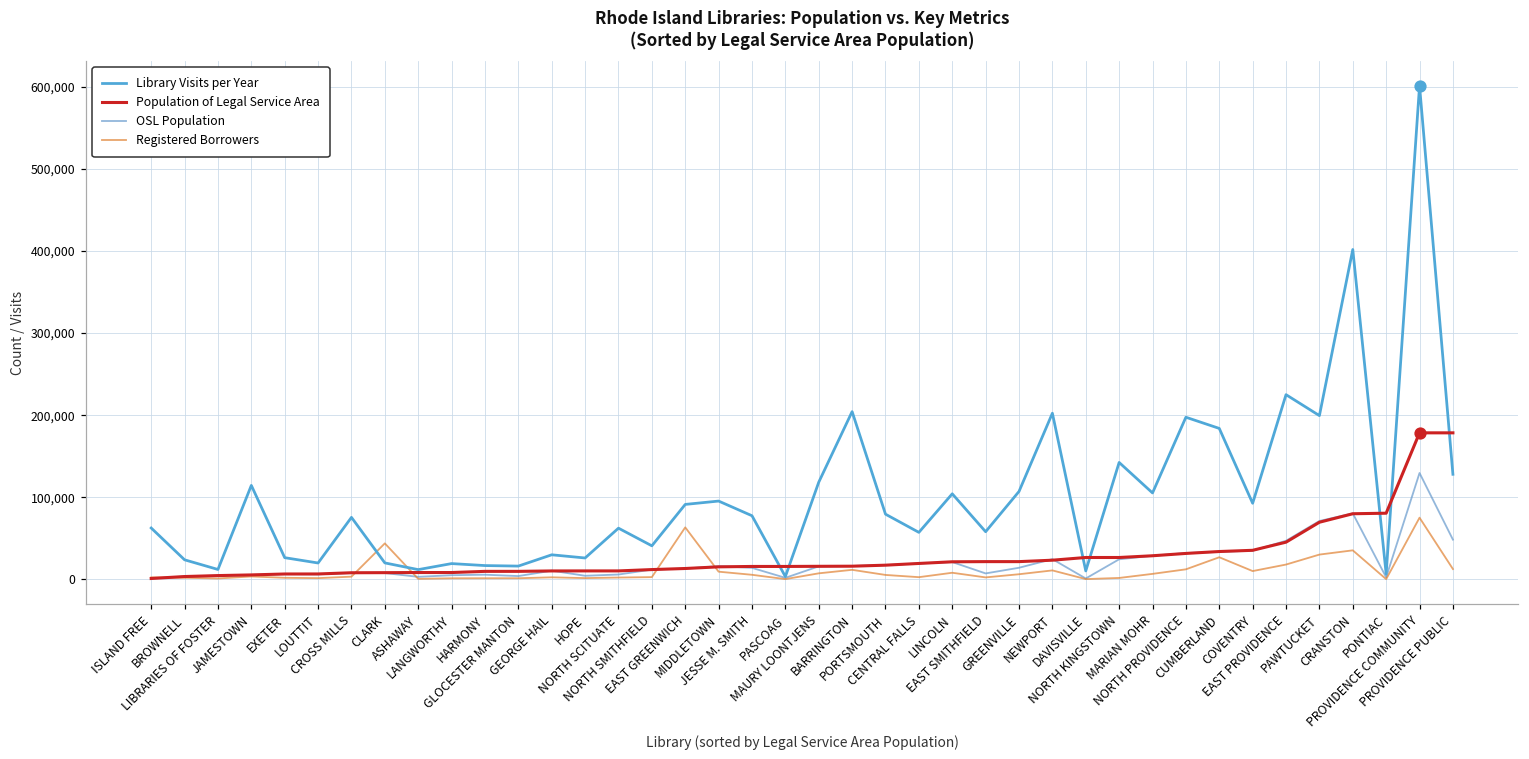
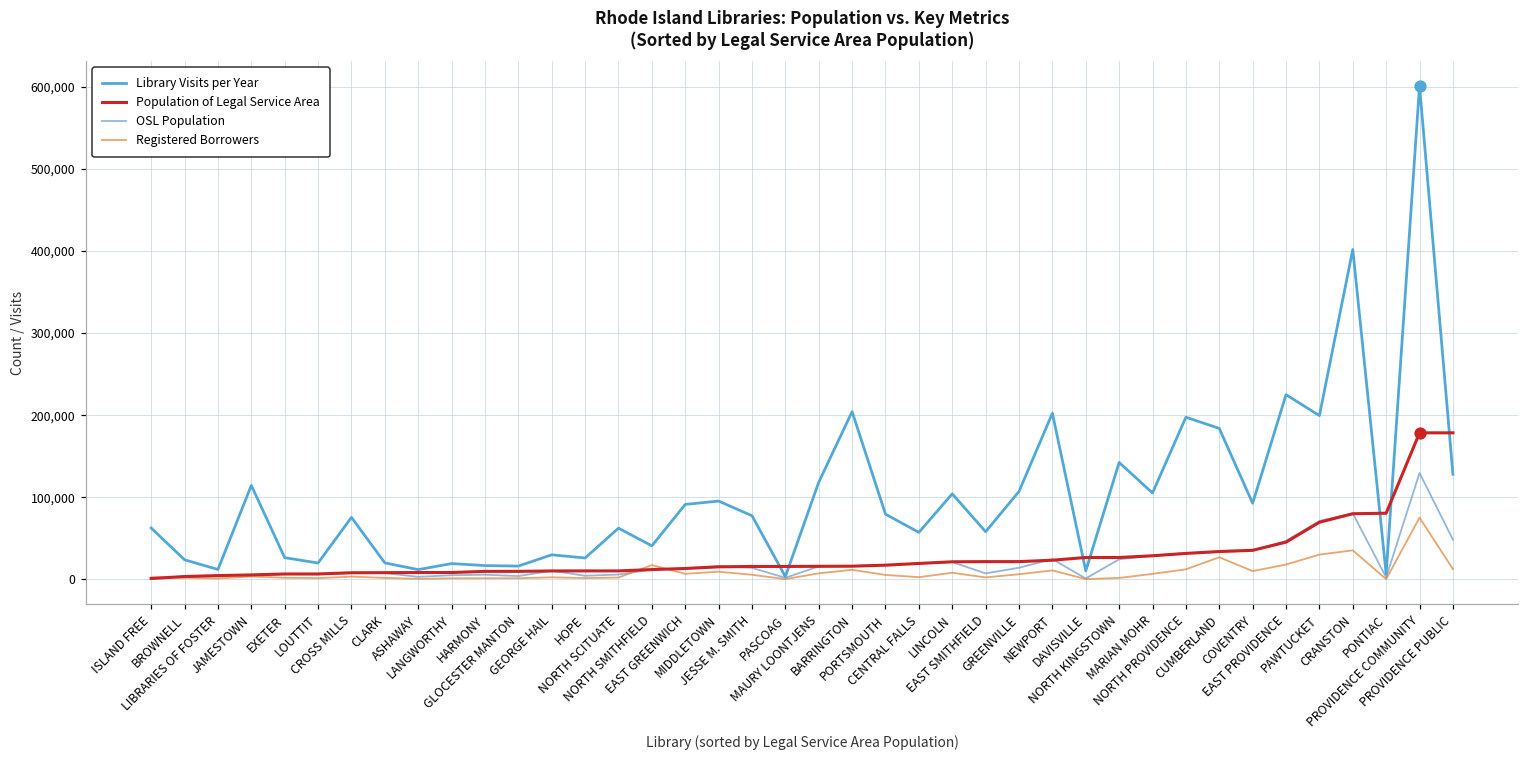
Registered Borrowers, CLARK: 40,000 -> 0
Registered Borrowers, NORTH SMITHFIELD: 0 -> 20,000
Registered Borrowers, EAST GREENWICH: 60,000 -> 10,000
